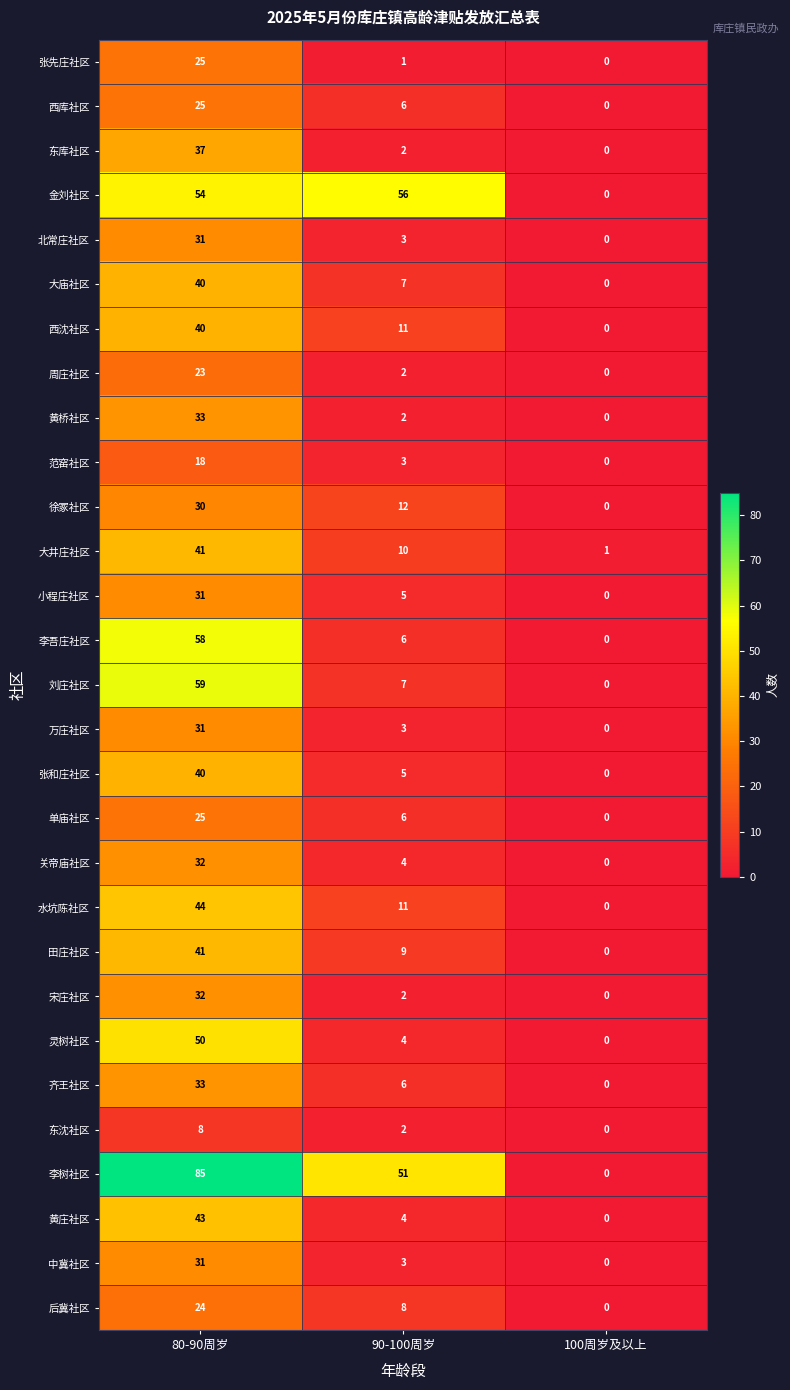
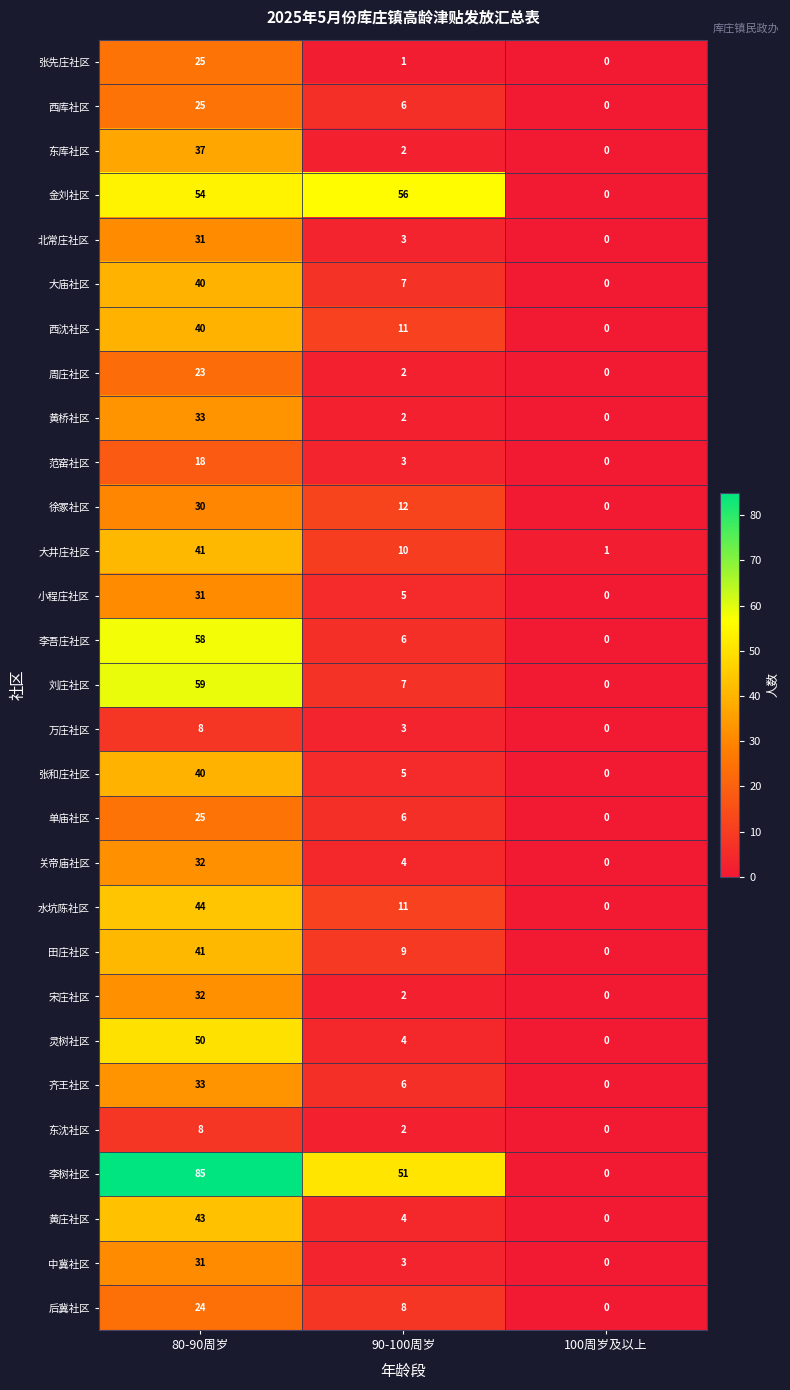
万庄社区, 80-90周岁: 31 -> 8
